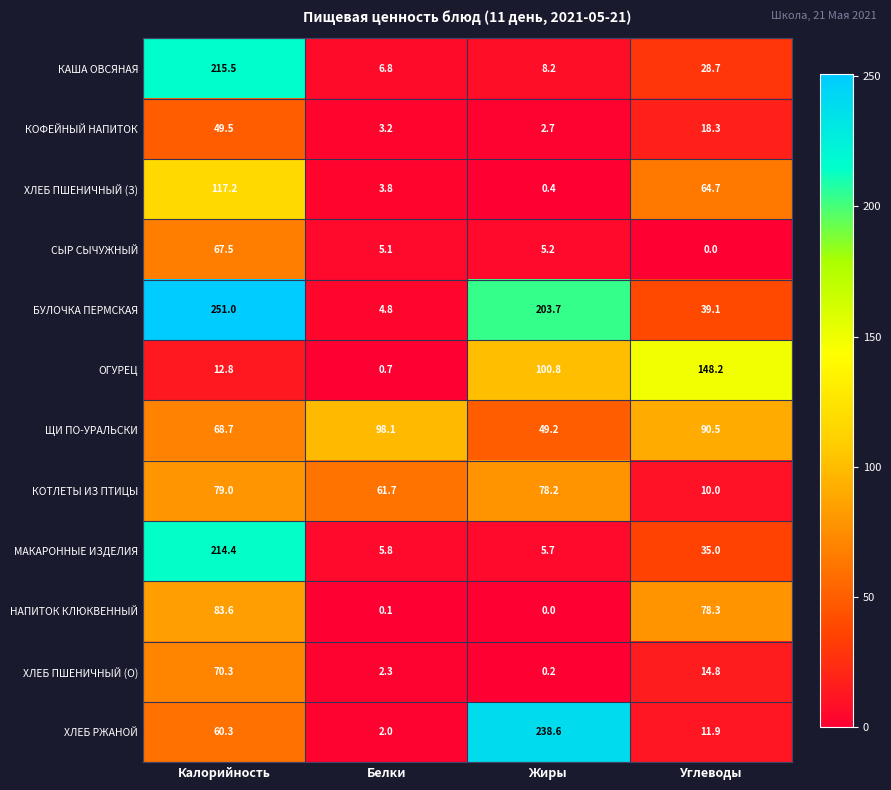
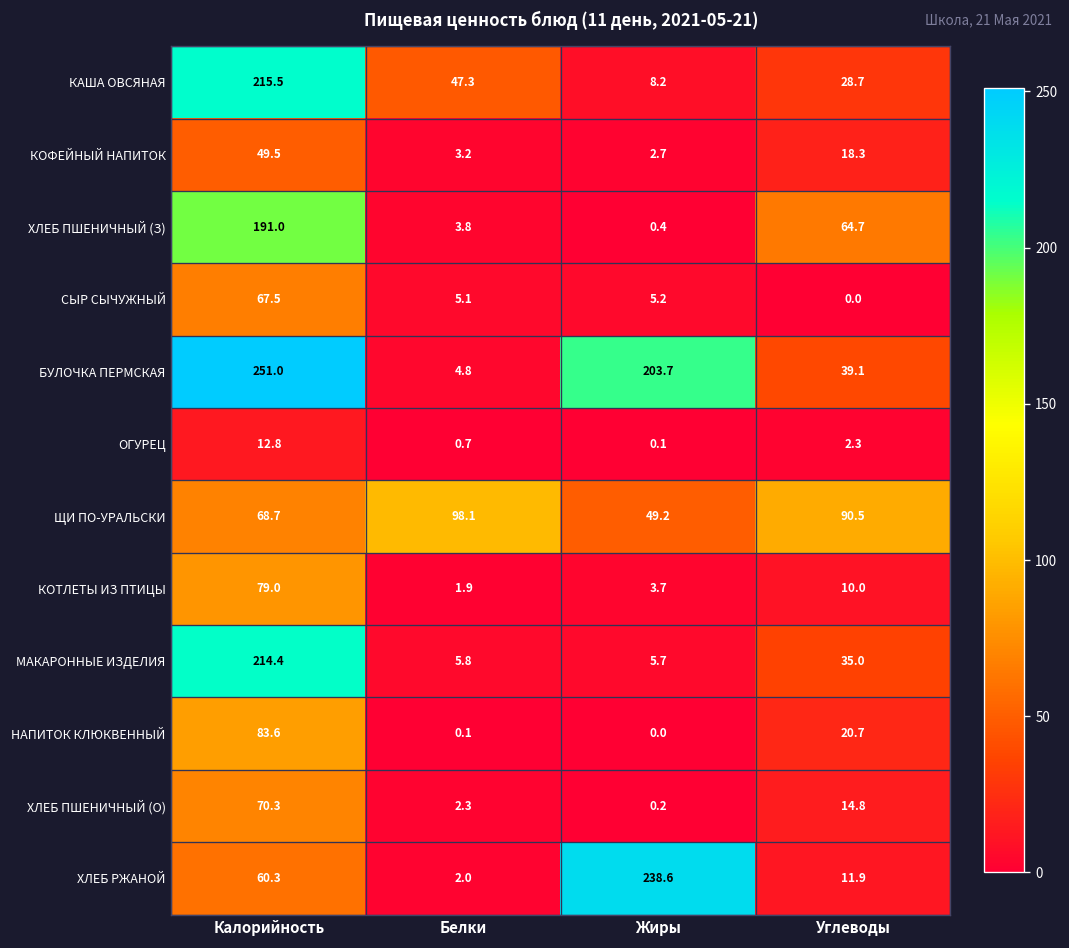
КАША ОВСЯНАЯ, Белки: 6.8 -> 47.3
ХЛЕБ ПШЕНИЧНЫЙ (З), Калорийность: 117.2 -> 191.0
ОГУРЕЦ, Жиры: 100.8 -> 0.1
ОГУРЕЦ, Углеводы: 148.2 -> 2.3
КОТЛЕТЫ ИЗ ПТИЦЫ, Белки: 61.7 -> 1.9
КОТЛЕТЫ ИЗ ПТИЦЫ, Жиры: 78.2 -> 3.7
НАПИТОК КЛЮКВЕННЫЙ, Углеводы: 78.3 -> 20.7
